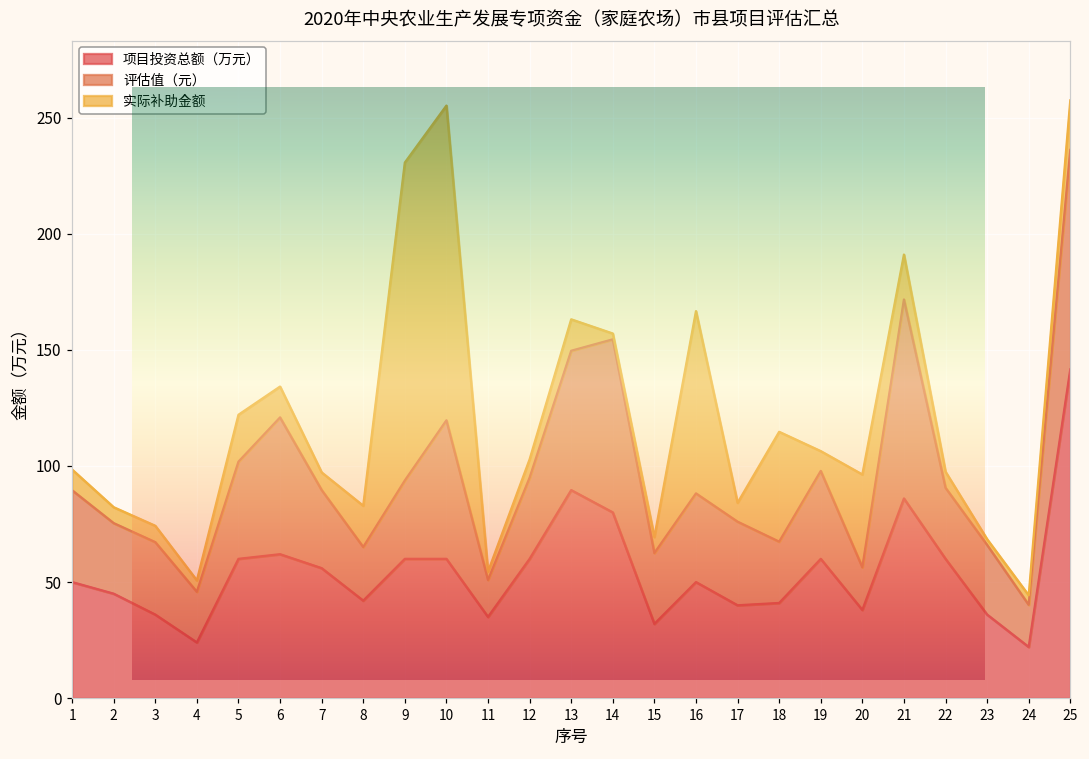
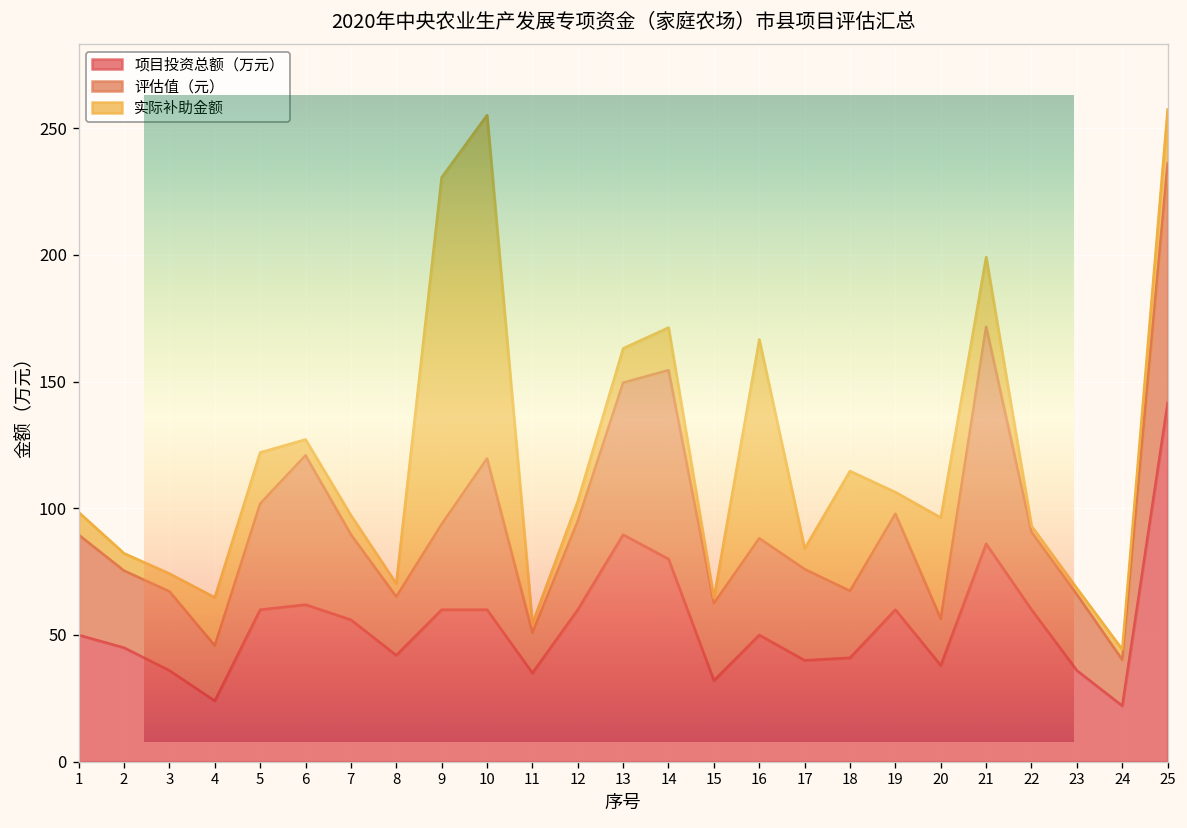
2020年中央农业生产发展专项资金（家庭农场）市县项目评估汇总, 实际补助金额, 4: 5 -> 19
2020年中央农业生产发展专项资金（家庭农场）市县项目评估汇总, 实际补助金额, 6: 13 -> 6
2020年中央农业生产发展专项资金（家庭农场）市县项目评估汇总, 实际补助金额, 8: 18 -> 5
2020年中央农业生产发展专项资金（家庭农场）市县项目评估汇总, 实际补助金额, 14: 3 -> 17
2020年中央农业生产发展专项资金（家庭农场）市县项目评估汇总, 实际补助金额, 15: 7 -> 2
2020年中央农业生产发展专项资金（家庭农场）市县项目评估汇总, 实际补助金额, 21: 19 -> 27
2020年中央农业生产发展专项资金（家庭农场）市县项目评估汇总, 实际补助金额, 22: 7 -> 2
